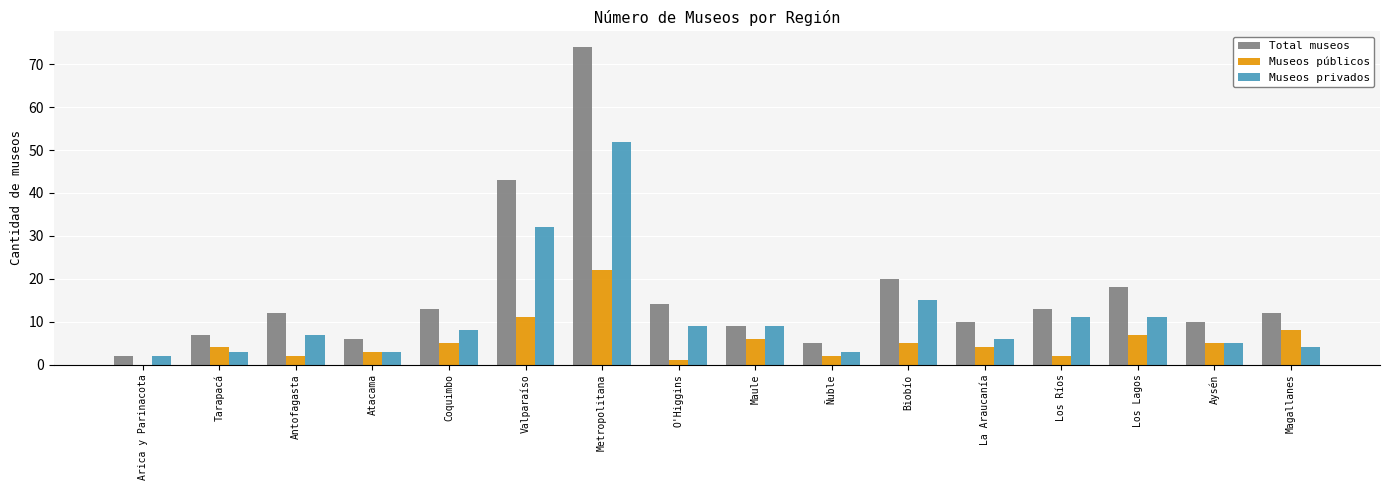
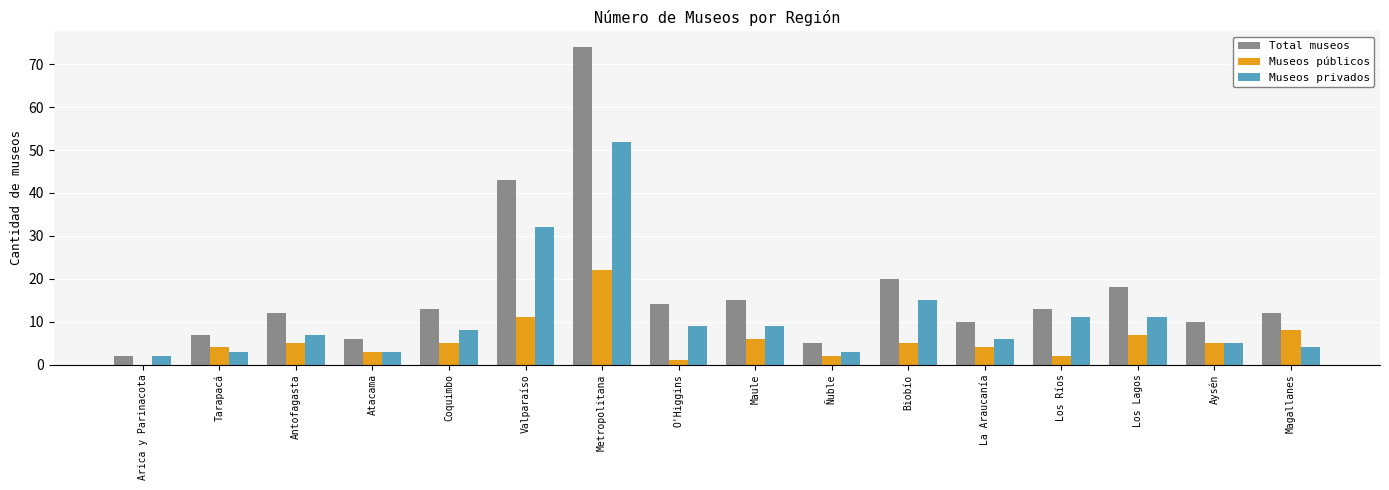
Museos públicos, Antofagasta: 2 -> 5
Total museos, Maule: 9 -> 15
